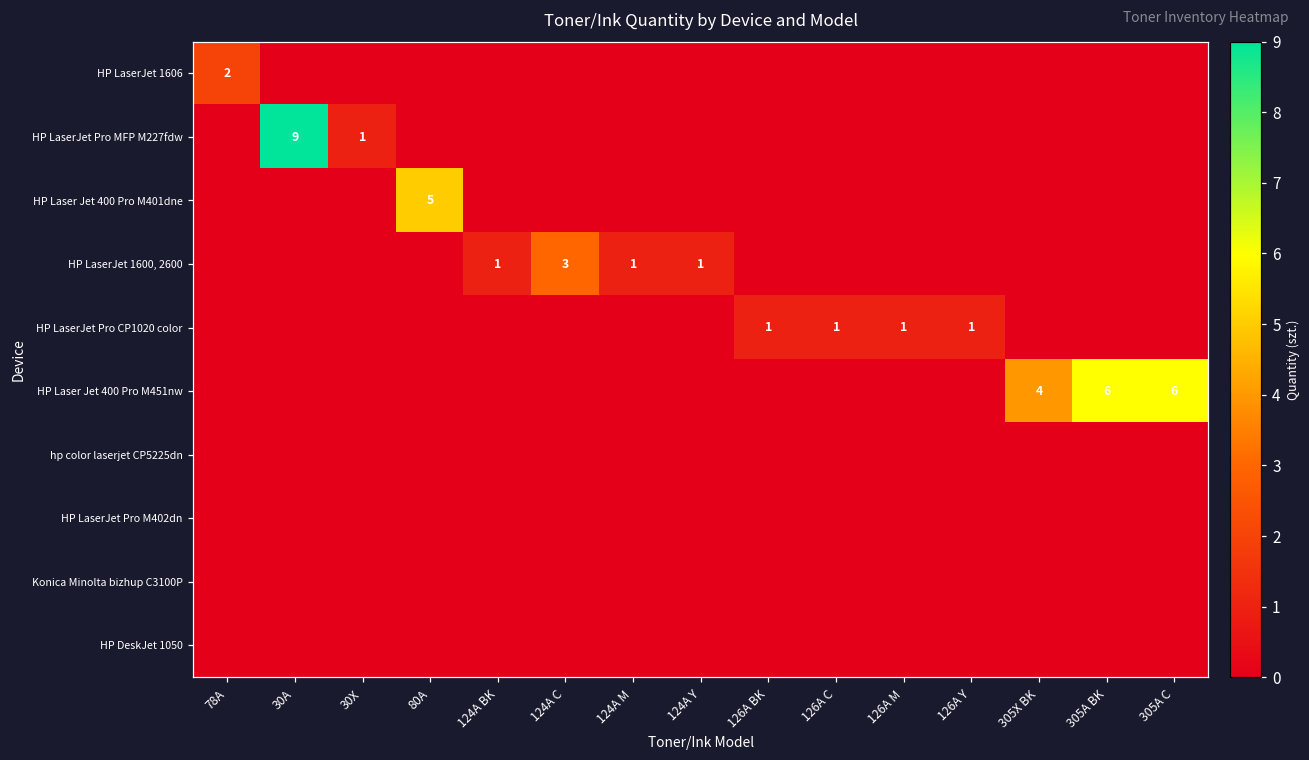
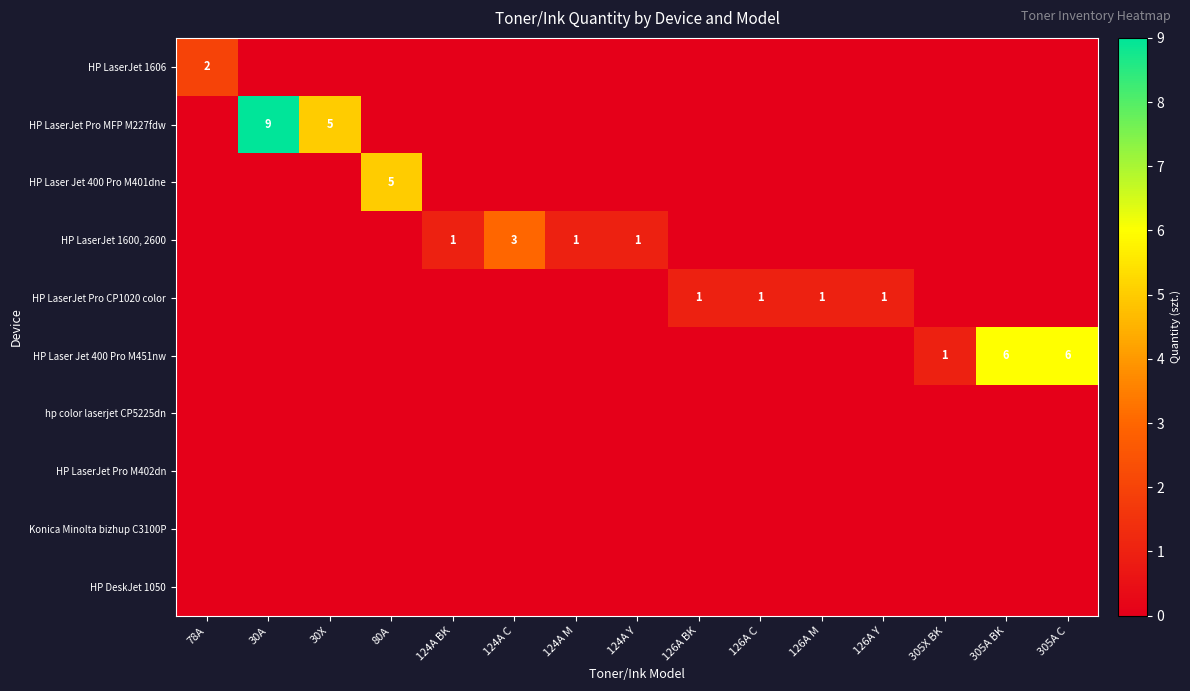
HP LaserJet Pro MFP M227fdw, 30X: 1 -> 5
HP Laser Jet 400 Pro M451nw, 305X BK: 4 -> 1
